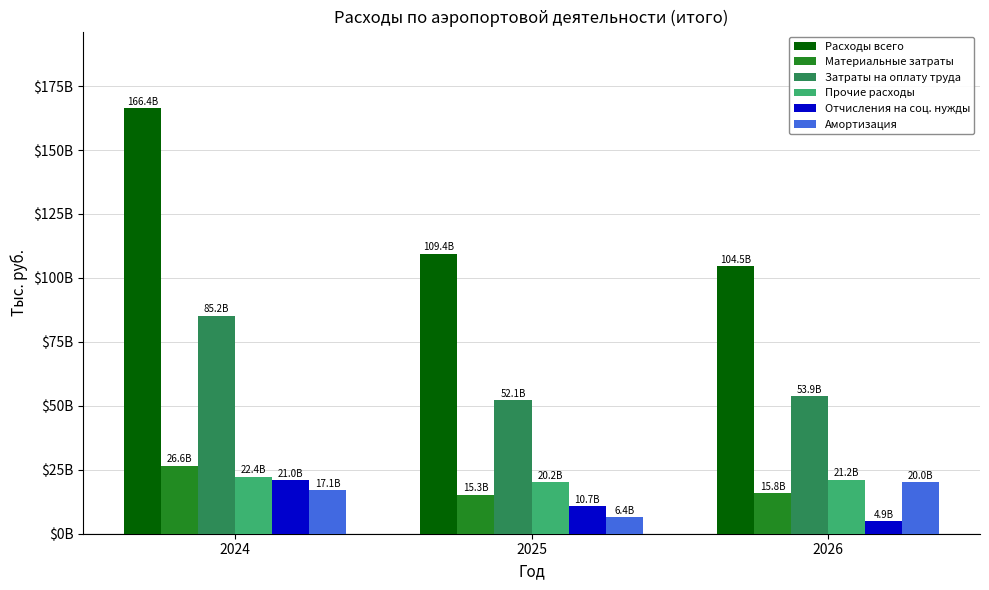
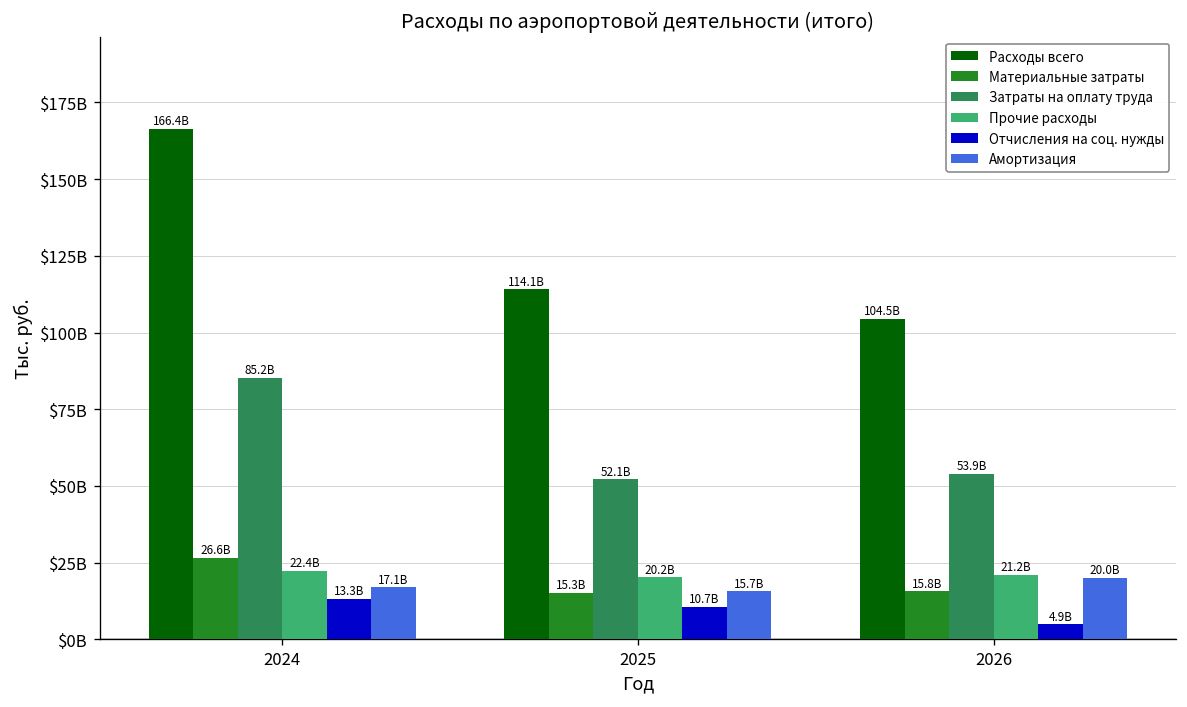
Отчисления на соц. нужды, 2024: 21.0B -> 13.3B
Расходы всего, 2025: 109.4B -> 114.1B
Амортизация, 2025: 6.4B -> 15.7B
